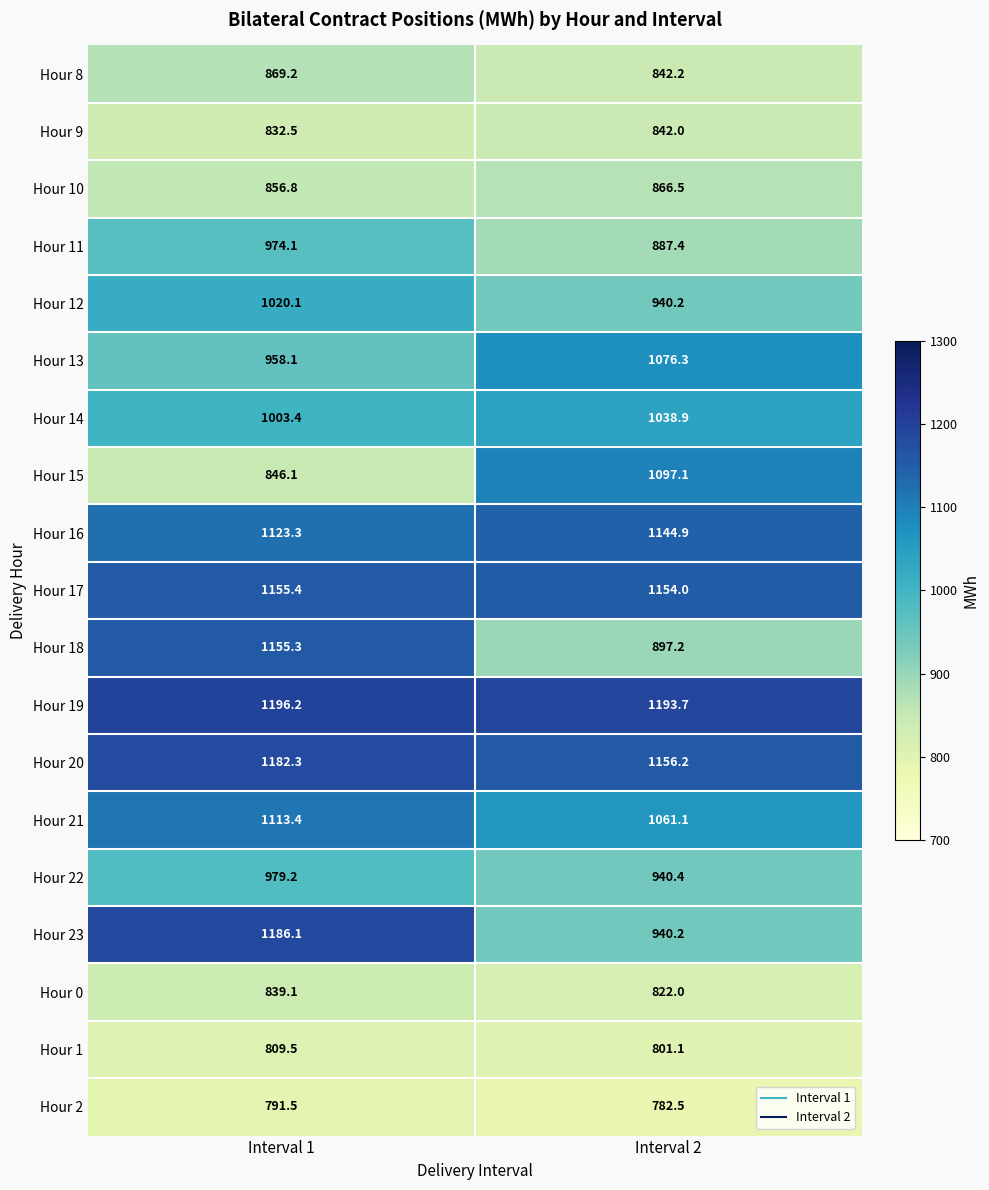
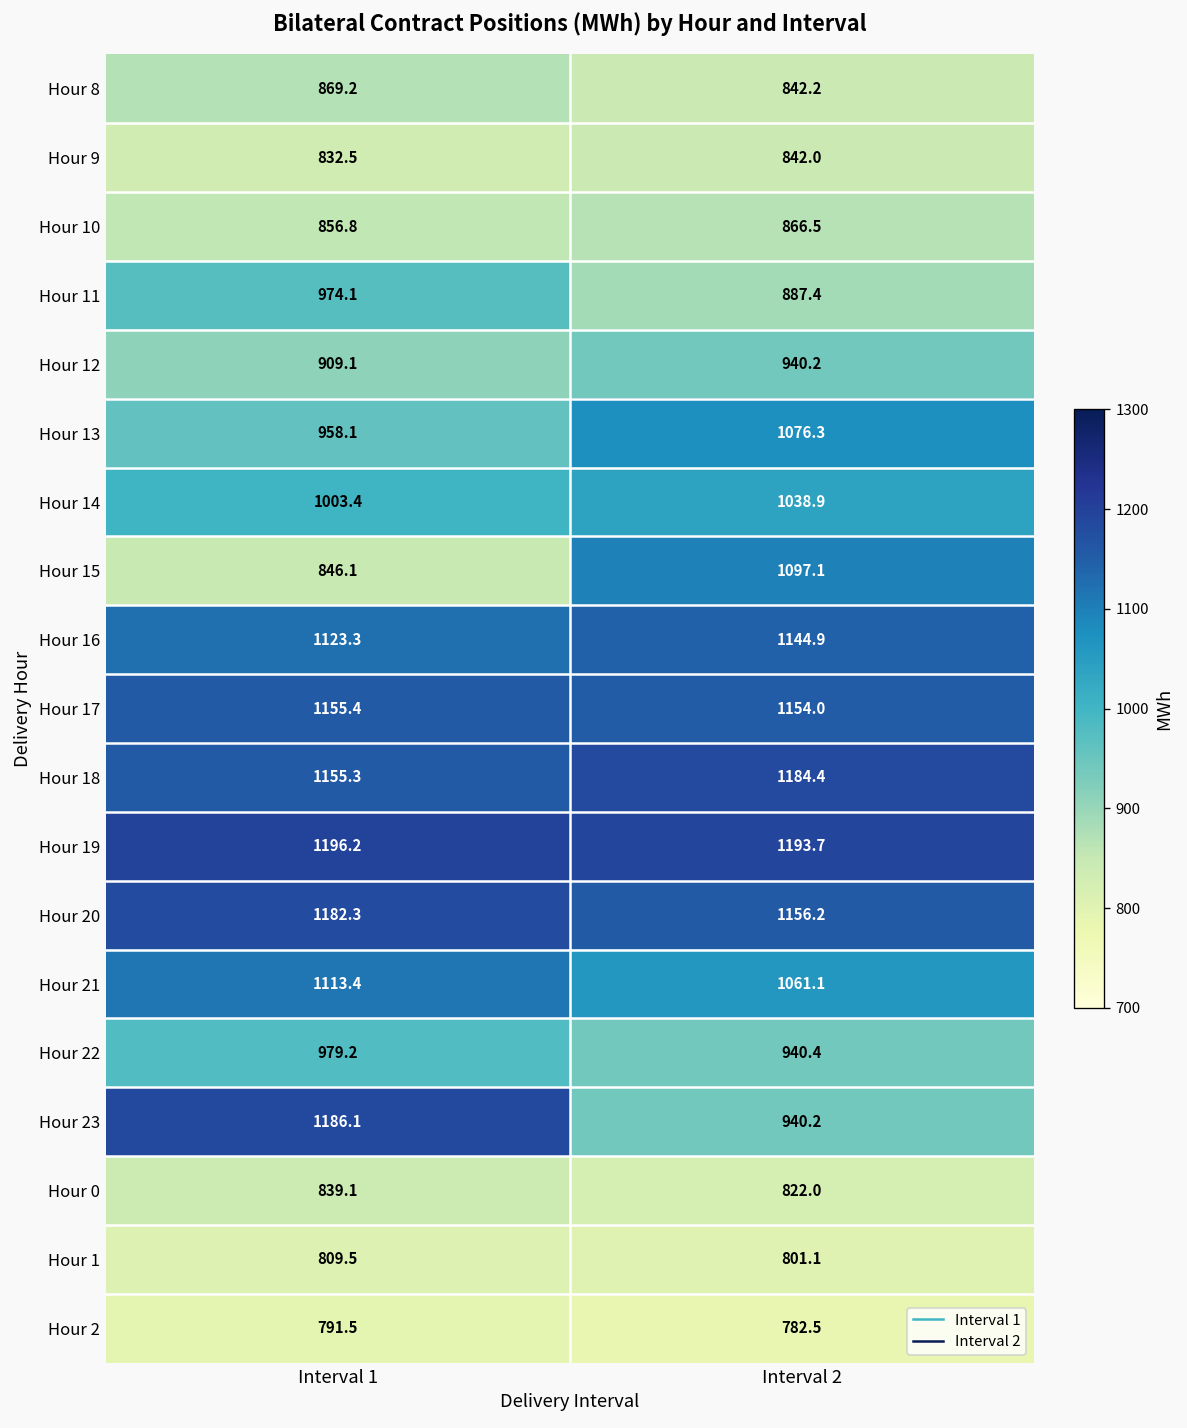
Hour 12, Interval 1: 1020.1 -> 909.1
Hour 18, Interval 2: 897.2 -> 1184.4
